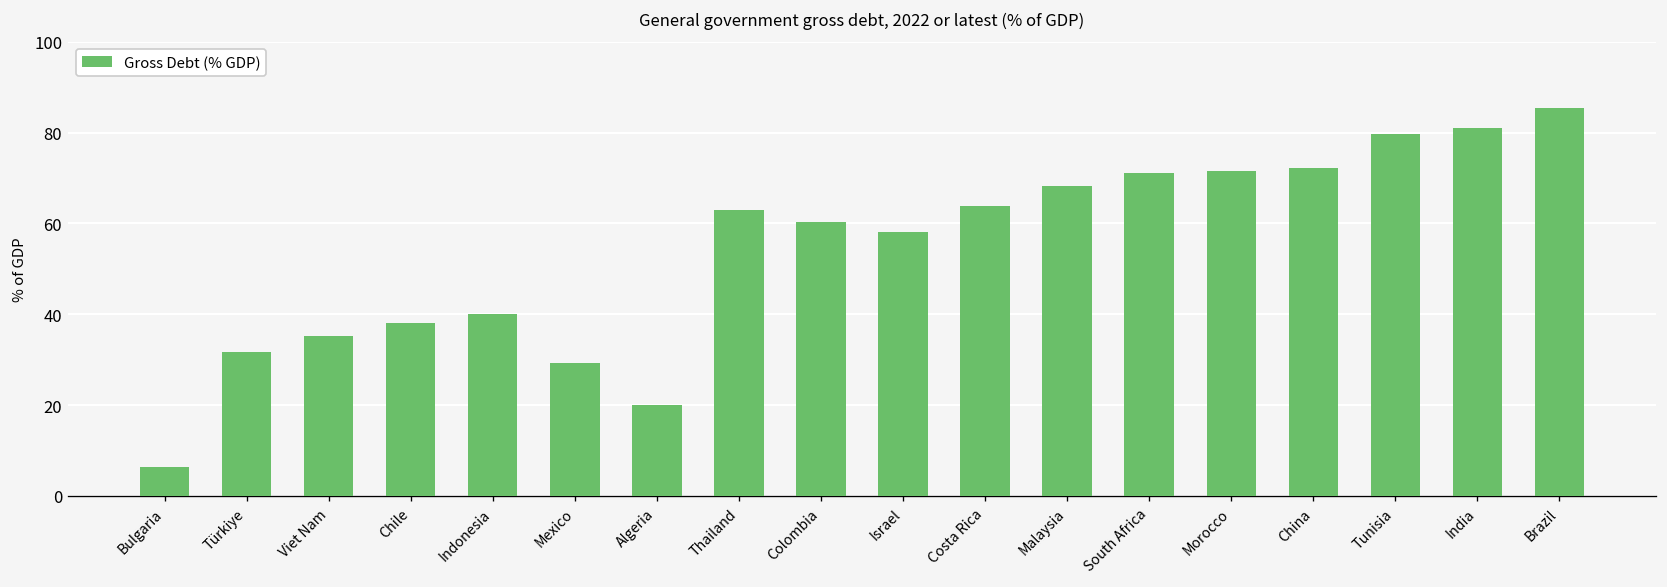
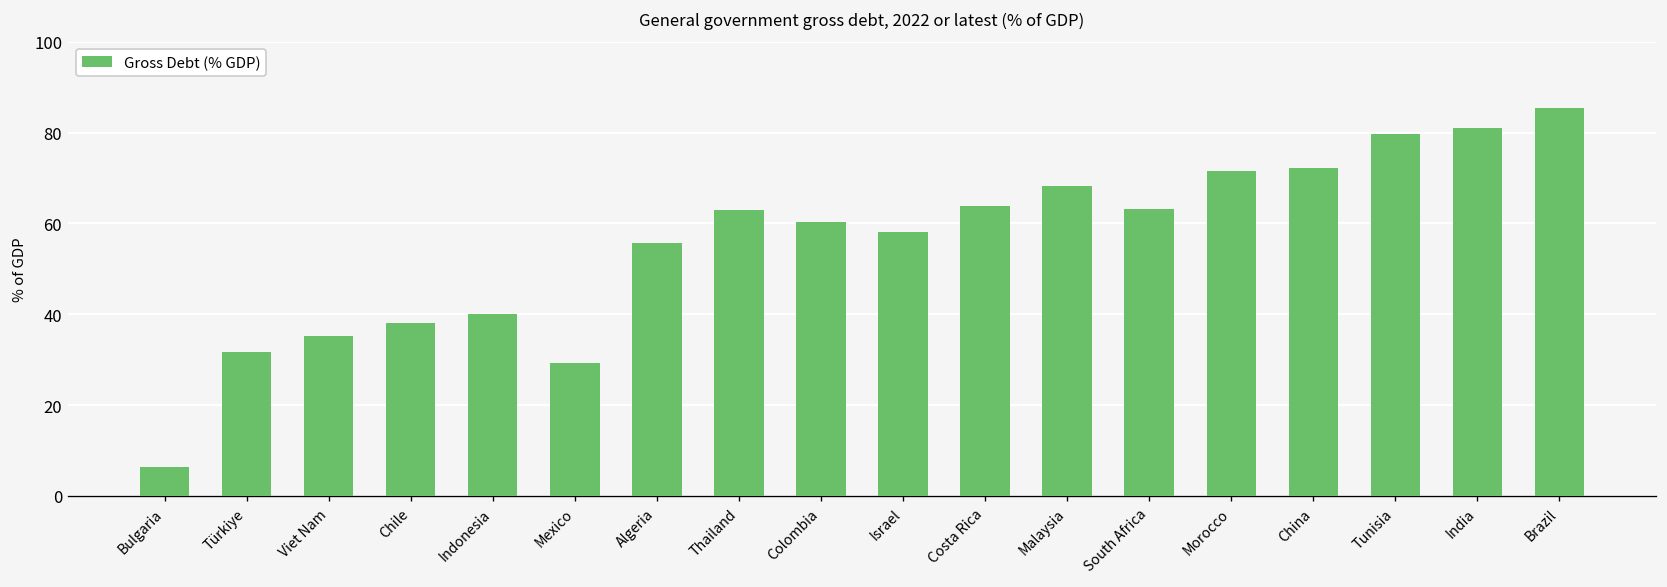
Algeria: 20 -> 56
South Africa: 71 -> 63
